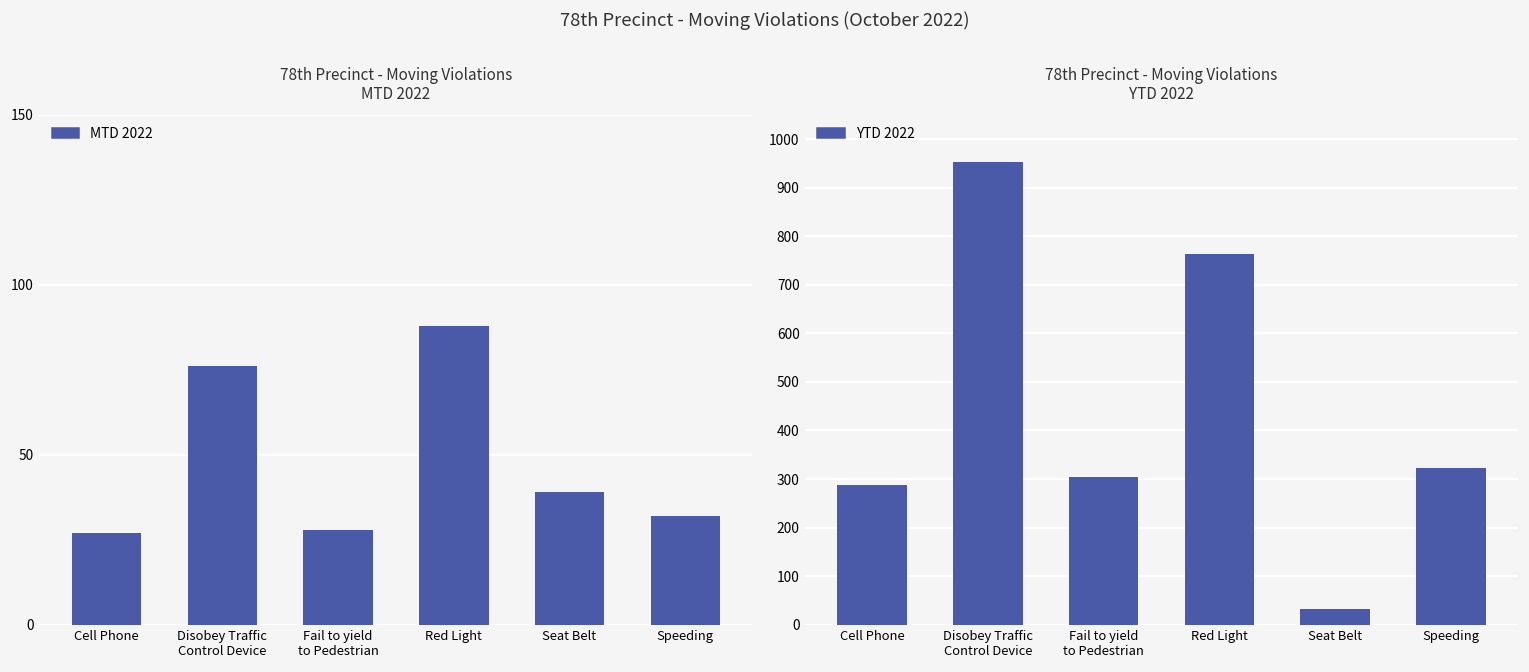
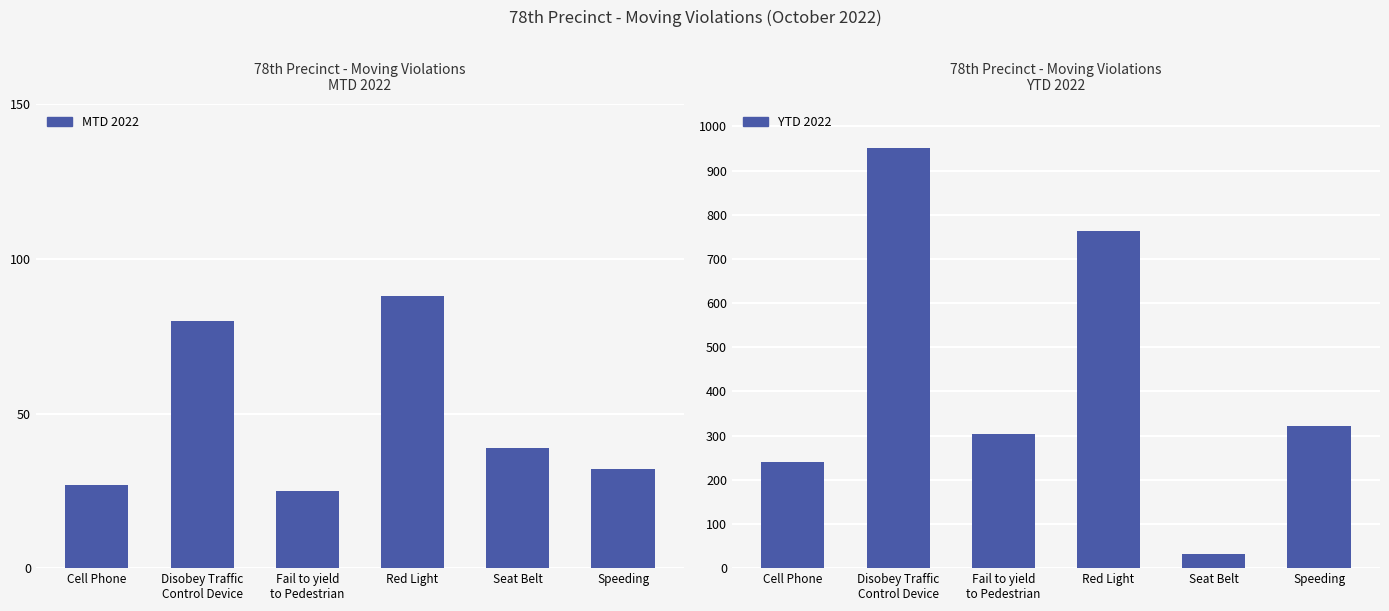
78th Precinct - Moving Violations MTD 2022, Disobey Traffic Control Device: 76 -> 80
78th Precinct - Moving Violations MTD 2022, Fail to yield to Pedestrian: 28 -> 25
78th Precinct - Moving Violations YTD 2022, Cell Phone: 290 -> 240
